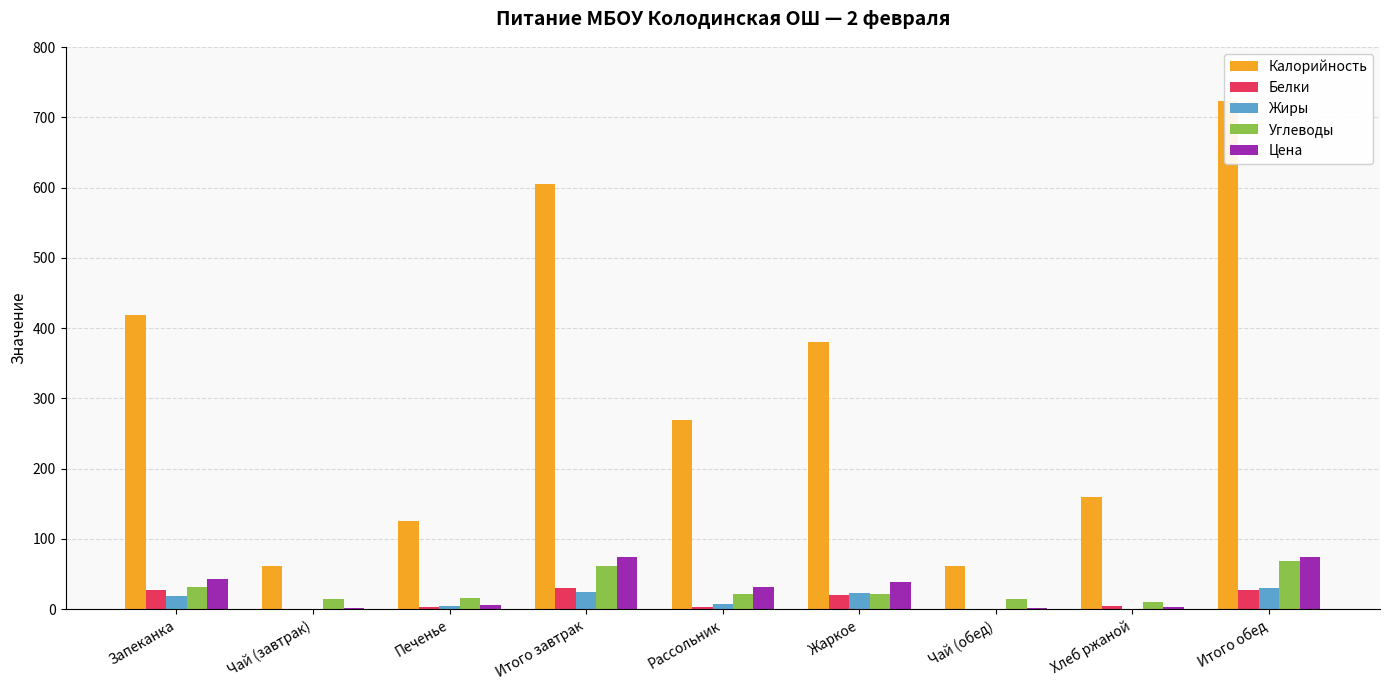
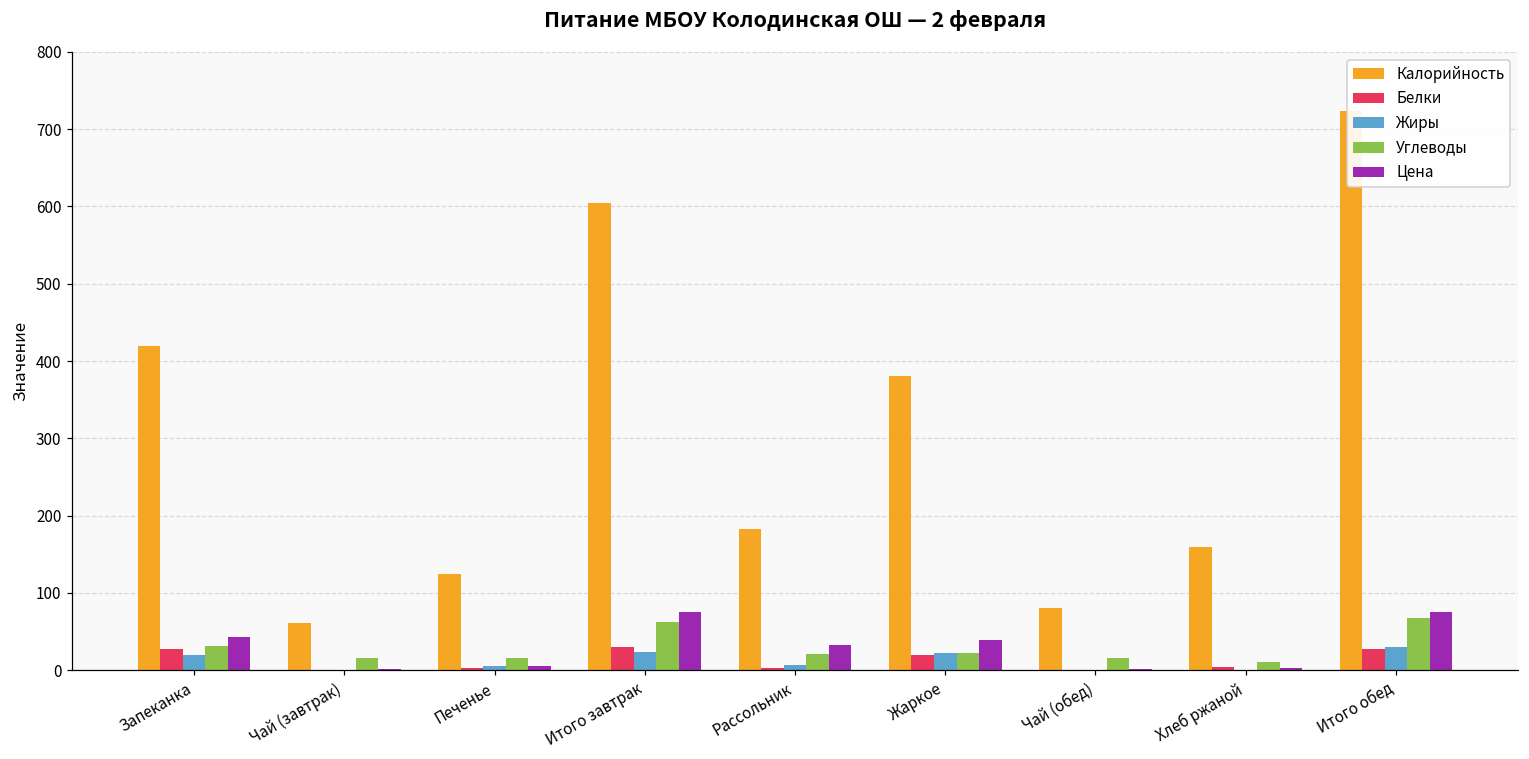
Калорийность, Рассольник: 270 -> 180
Калорийность, Чай (обед): 60 -> 80
